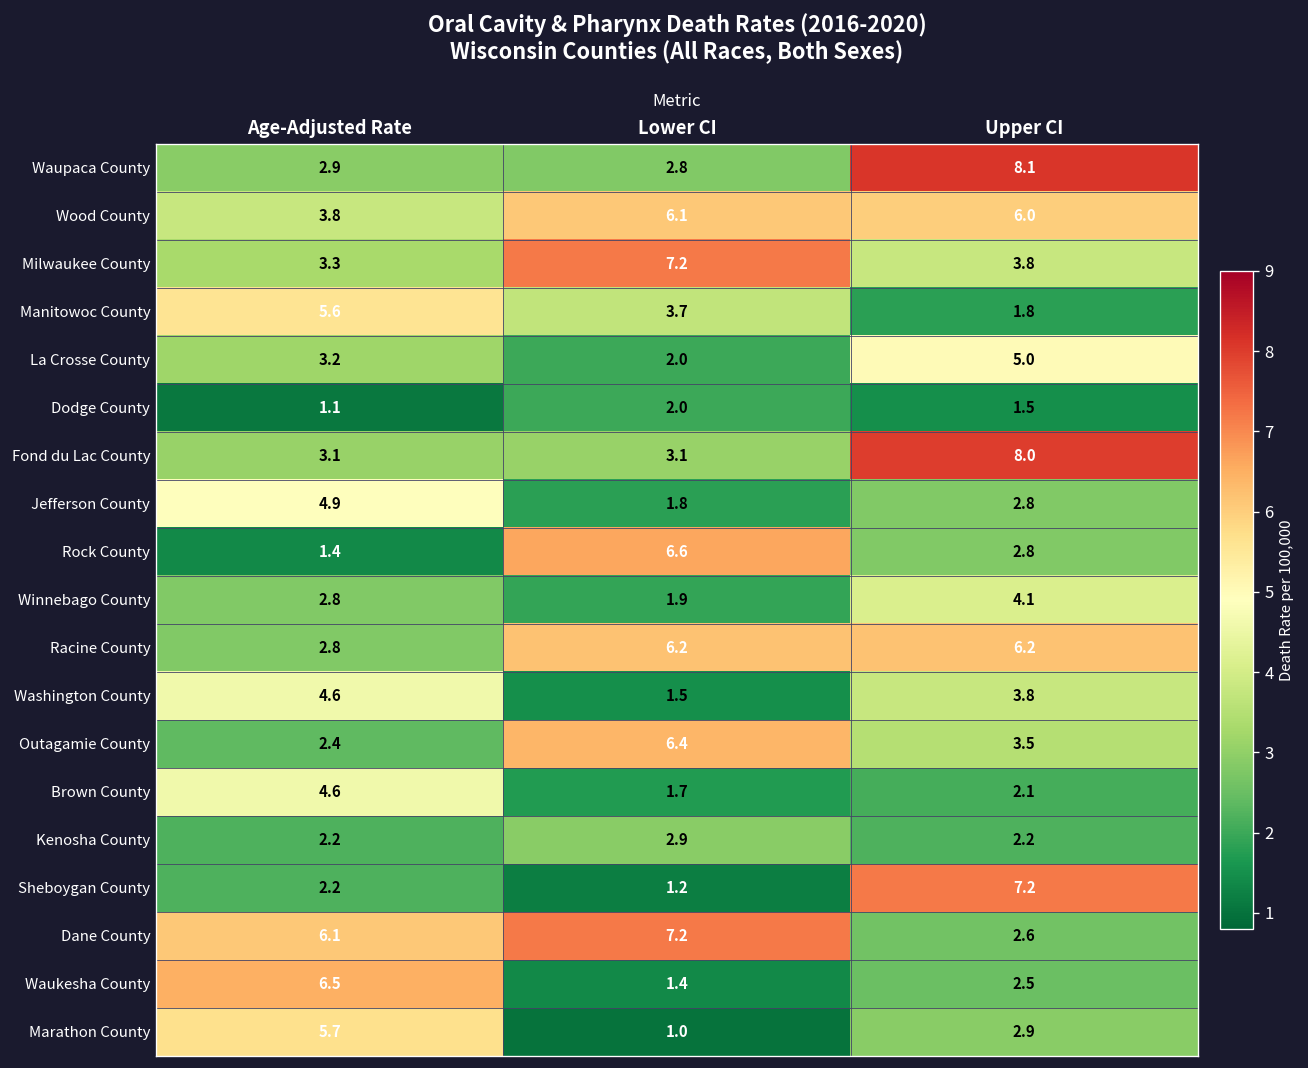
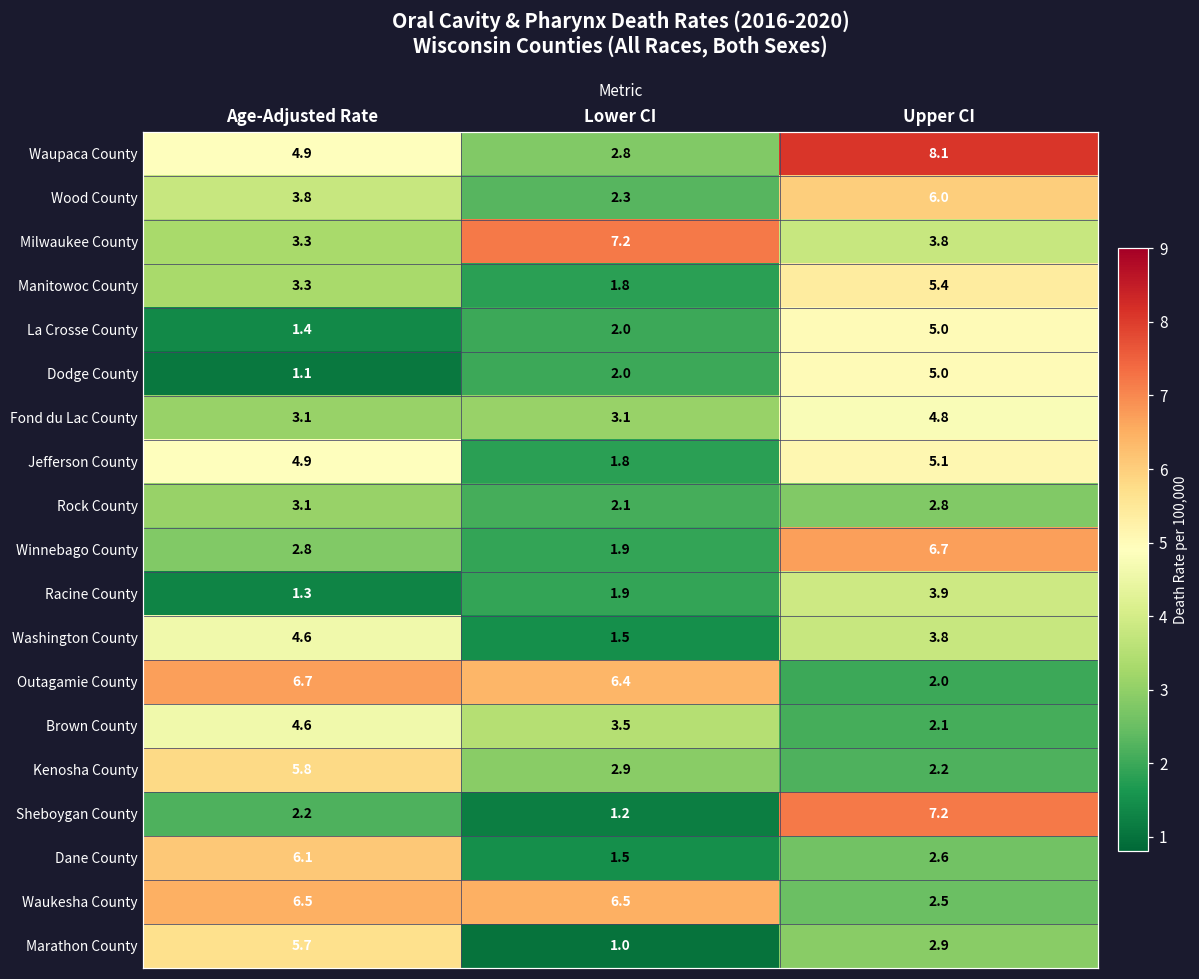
Waupaca County, Age-Adjusted Rate: 2.9 -> 4.9
Wood County, Lower CI: 6.1 -> 2.3
Manitowoc County, Age-Adjusted Rate: 5.6 -> 3.3
Manitowoc County, Lower CI: 3.7 -> 1.8
Manitowoc County, Upper CI: 1.8 -> 5.4
La Crosse County, Age-Adjusted Rate: 3.2 -> 1.4
Dodge County, Upper CI: 1.5 -> 5.0
Fond du Lac County, Upper CI: 8.0 -> 4.8
Jefferson County, Upper CI: 2.8 -> 5.1
Rock County, Age-Adjusted Rate: 1.4 -> 3.1
Rock County, Lower CI: 6.6 -> 2.1
Winnebago County, Upper CI: 4.1 -> 6.7
Racine County, Age-Adjusted Rate: 2.8 -> 1.3
Racine County, Lower CI: 6.2 -> 1.9
Racine County, Upper CI: 6.2 -> 3.9
Outagamie County, Age-Adjusted Rate: 2.4 -> 6.7
Outagamie County, Upper CI: 3.5 -> 2.0
Brown County, Lower CI: 1.7 -> 3.5
Kenosha County, Age-Adjusted Rate: 2.2 -> 5.8
Dane County, Lower CI: 7.2 -> 1.5
Waukesha County, Lower CI: 1.4 -> 6.5
